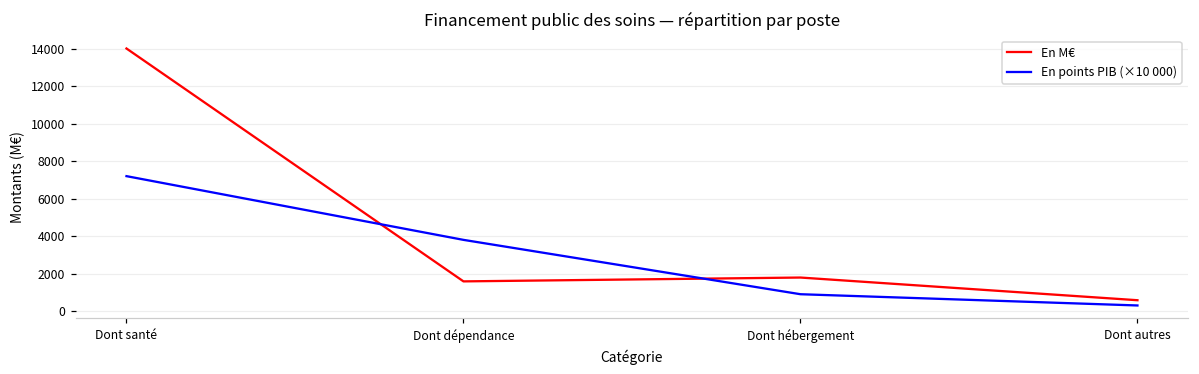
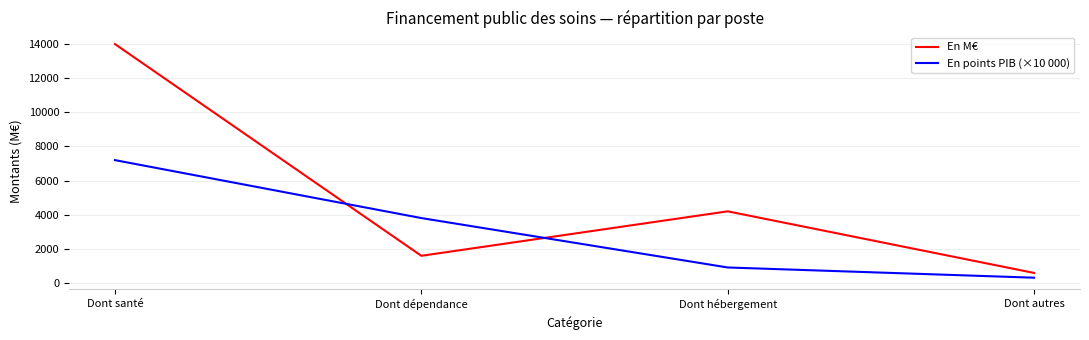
En M€, Dont hébergement: 1800 -> 4200
